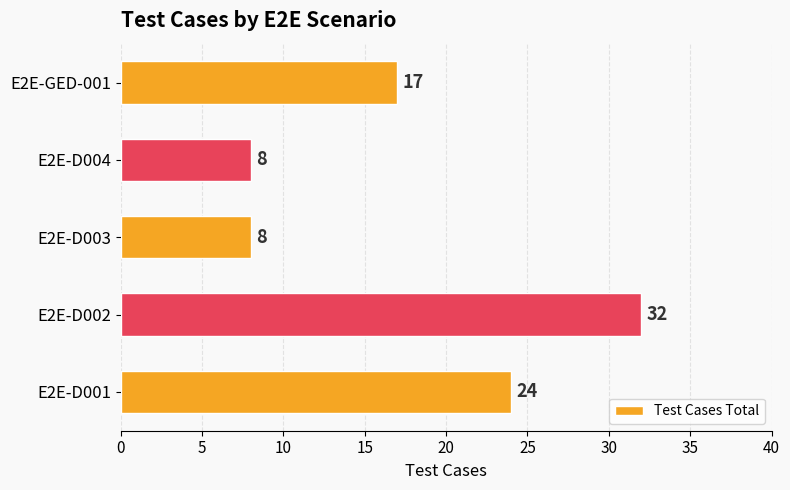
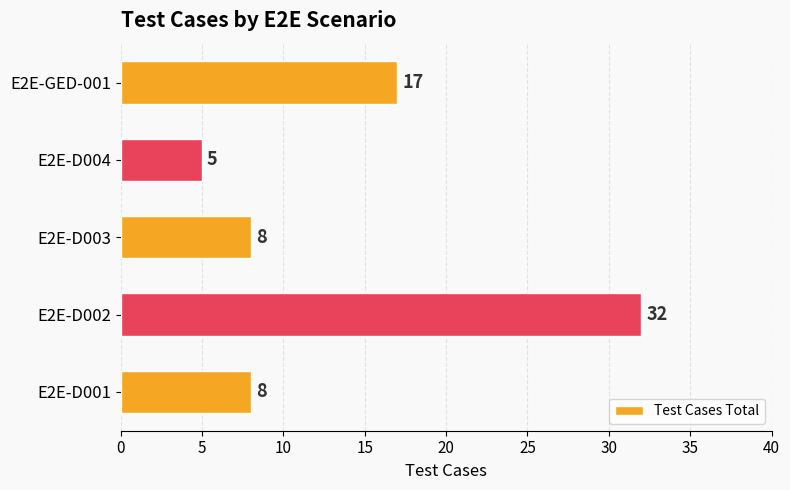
E2E-D004: 8 -> 5
E2E-D001: 24 -> 8
